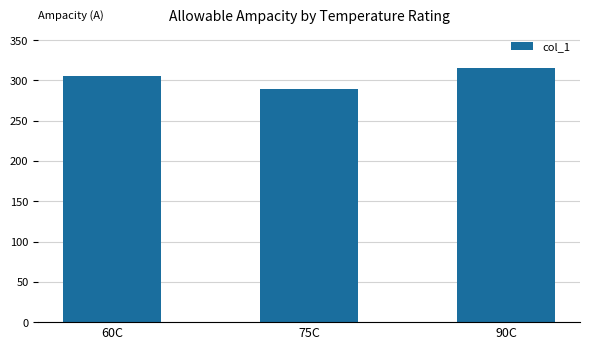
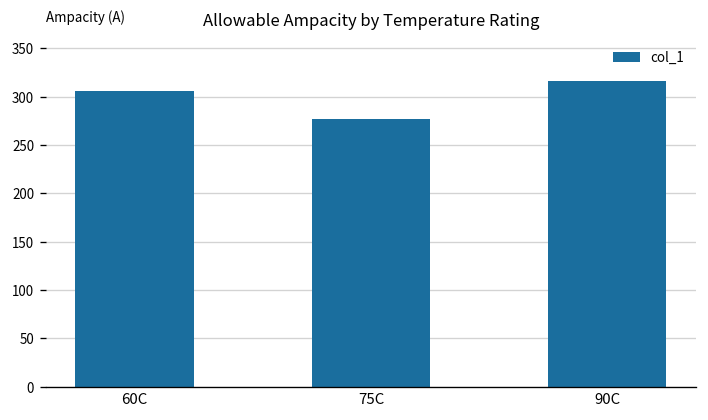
75C: 290 -> 280
